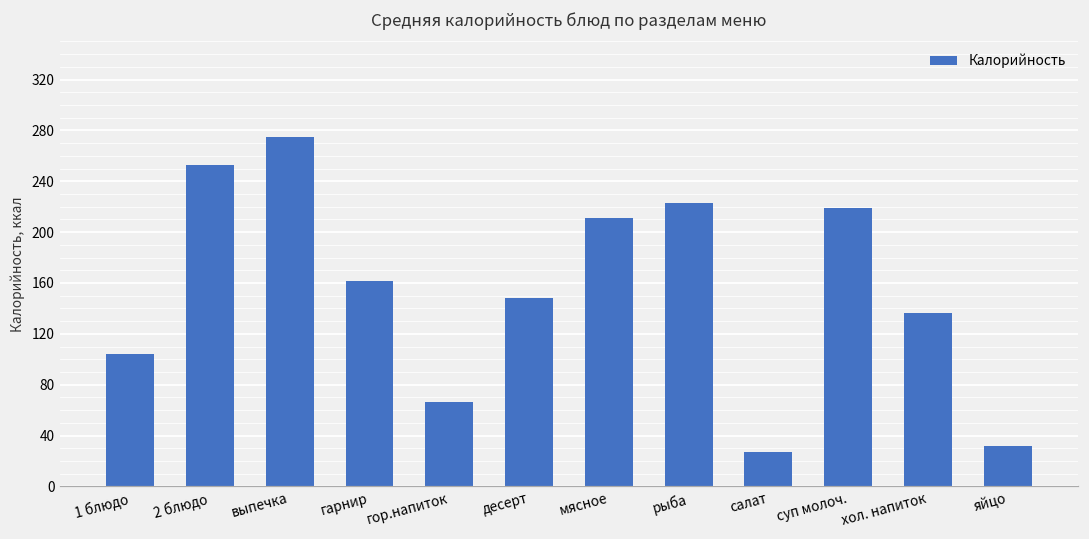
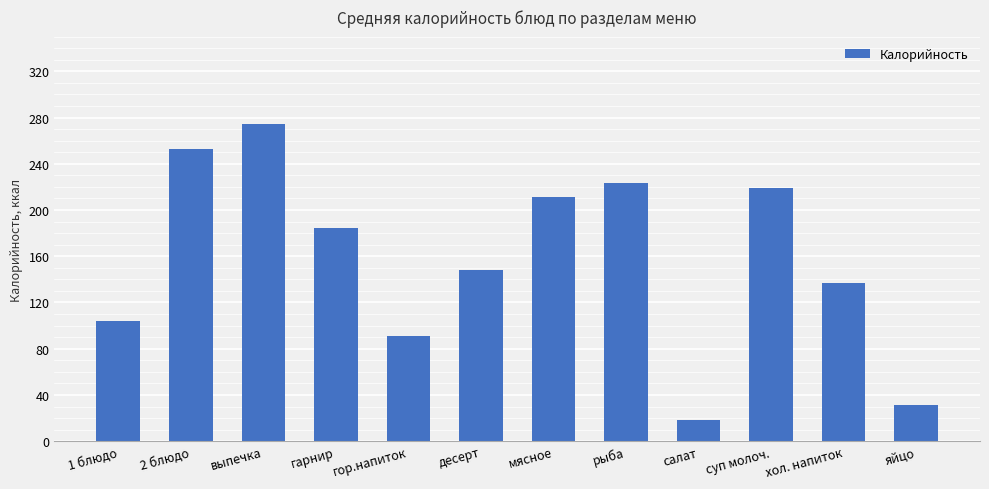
гарнир: 162 -> 185
гор.напиток: 66 -> 91
салат: 27 -> 18
